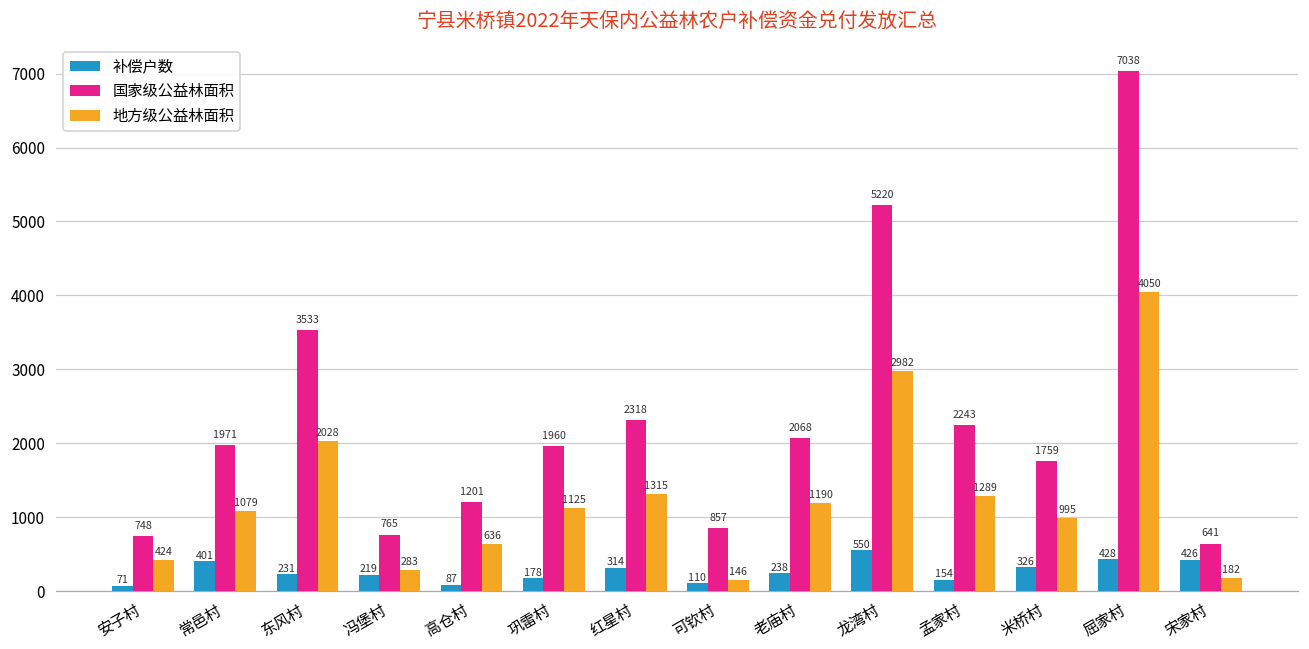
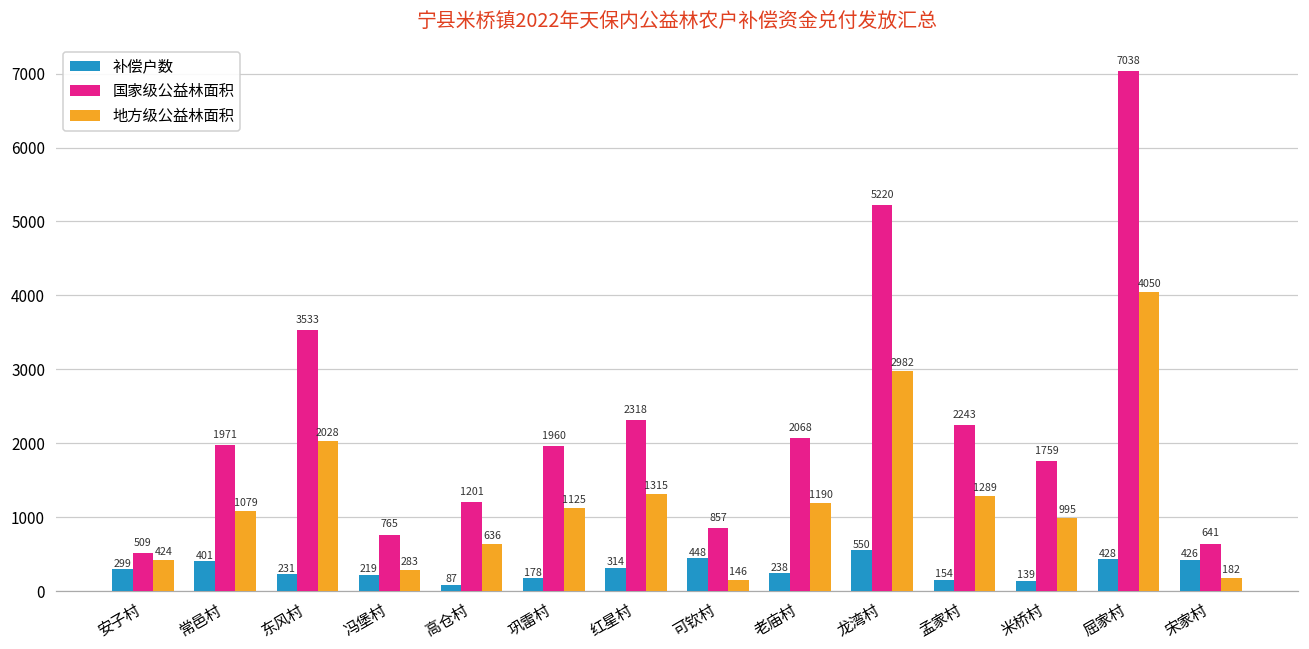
补偿户数, 安子村: 71 -> 299
国家级公益林面积, 安子村: 748 -> 509
补偿户数, 可钦村: 110 -> 448
补偿户数, 米桥村: 326 -> 139
